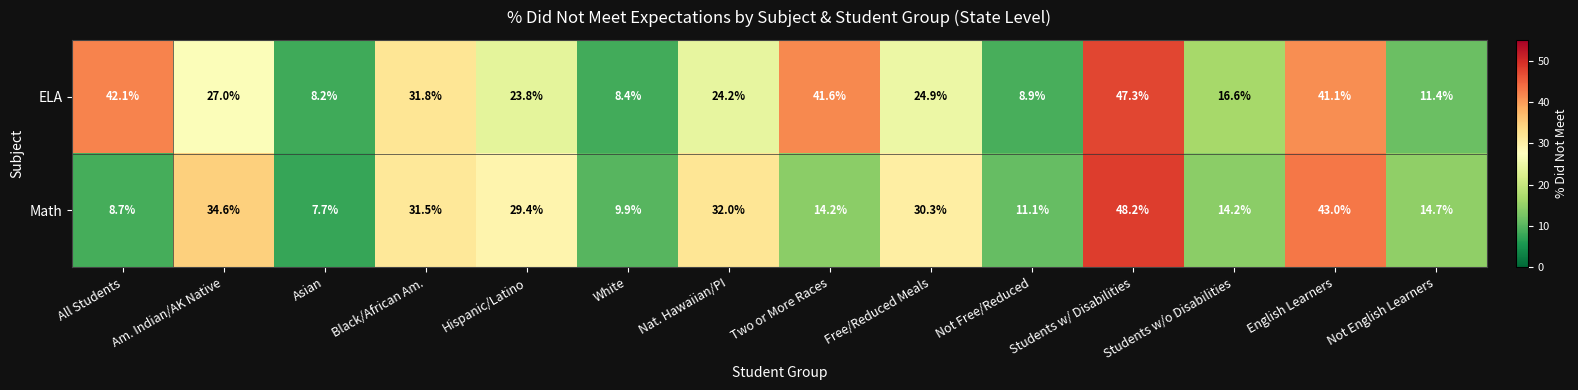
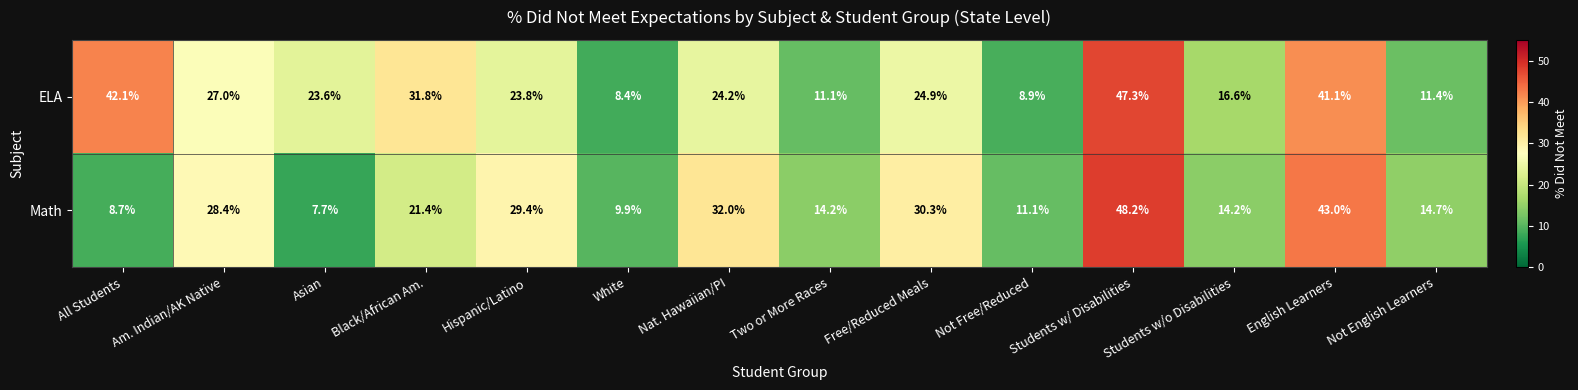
ELA, Asian: 8.2% -> 23.6%
ELA, Two or More Races: 41.6% -> 11.1%
Math, Am. Indian/AK Native: 34.6% -> 28.4%
Math, Black/African Am.: 31.5% -> 21.4%
